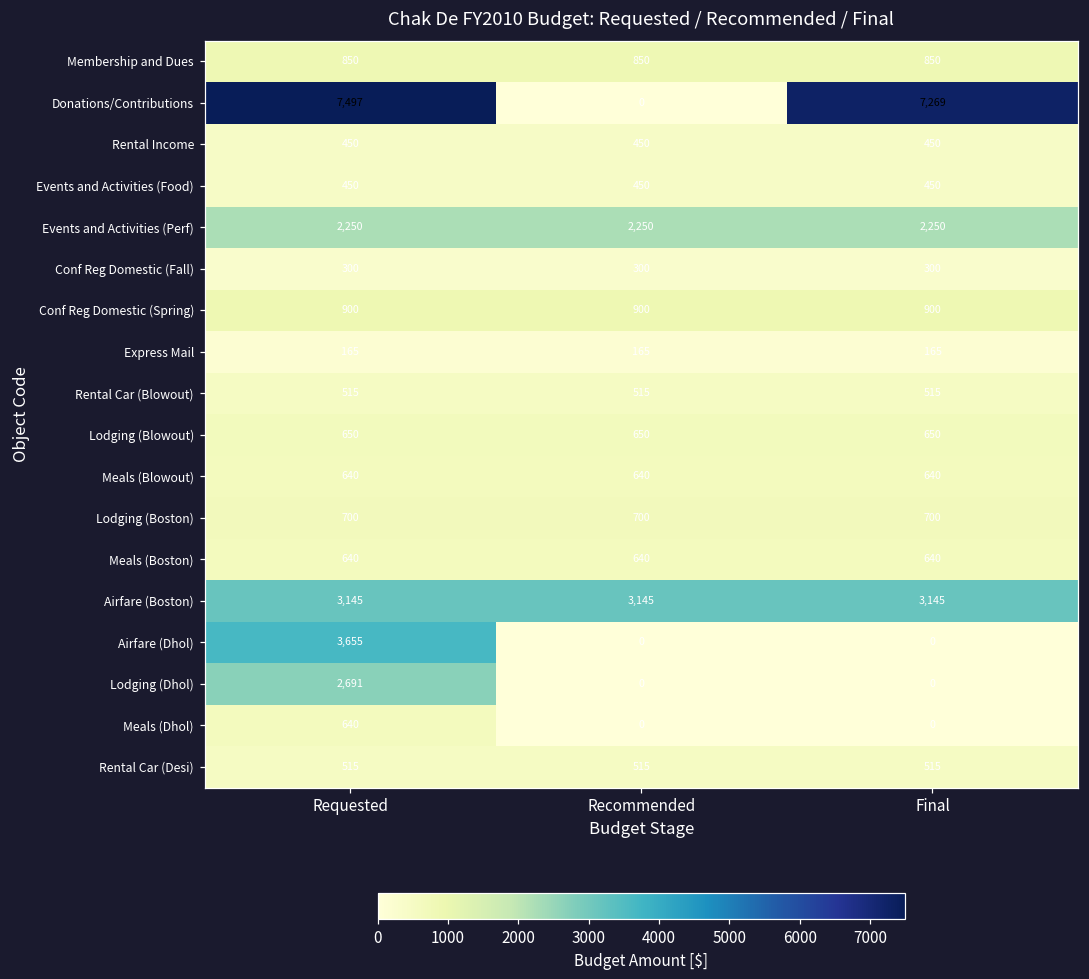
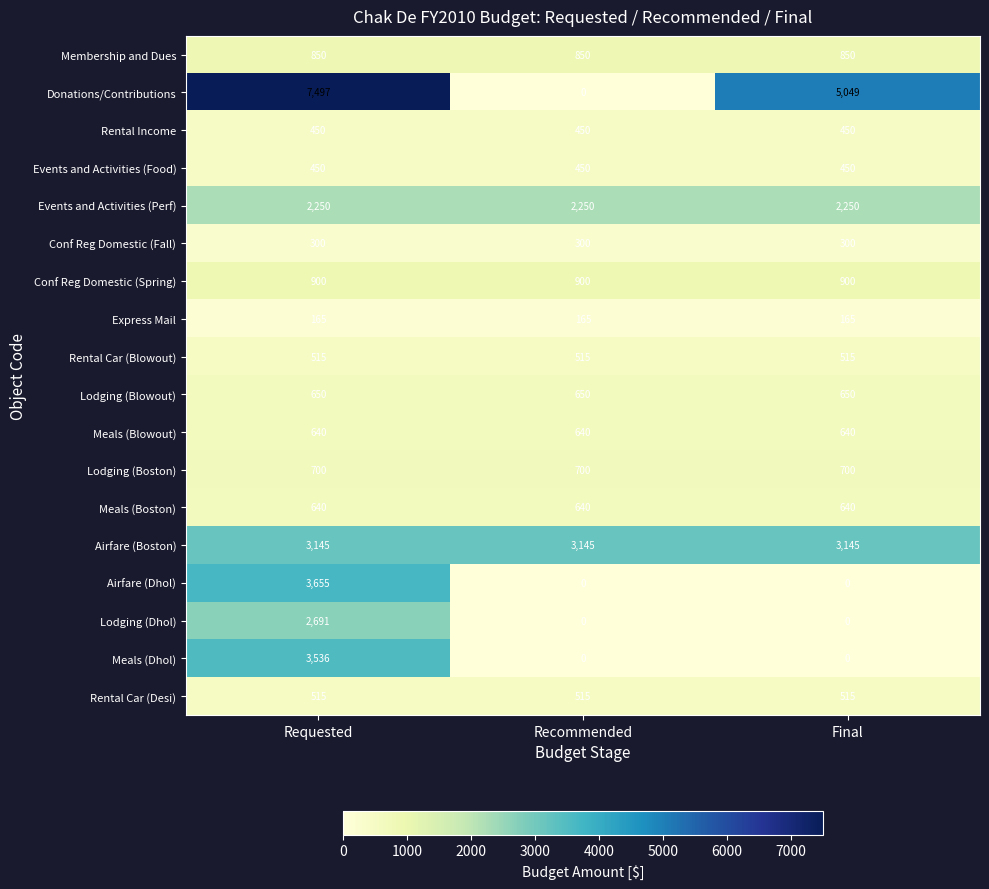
Donations/Contributions, Final: 7,269 -> 5,049
Meals (Dhol), Requested: 640 -> 3,536
